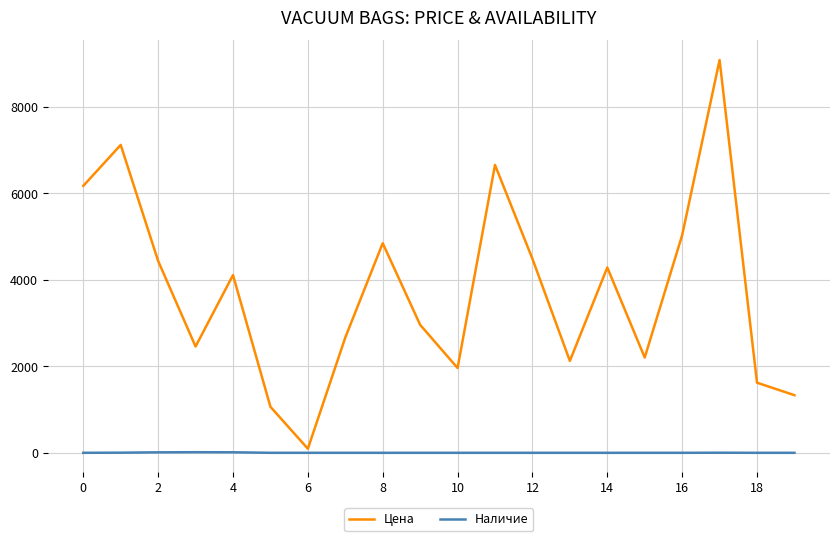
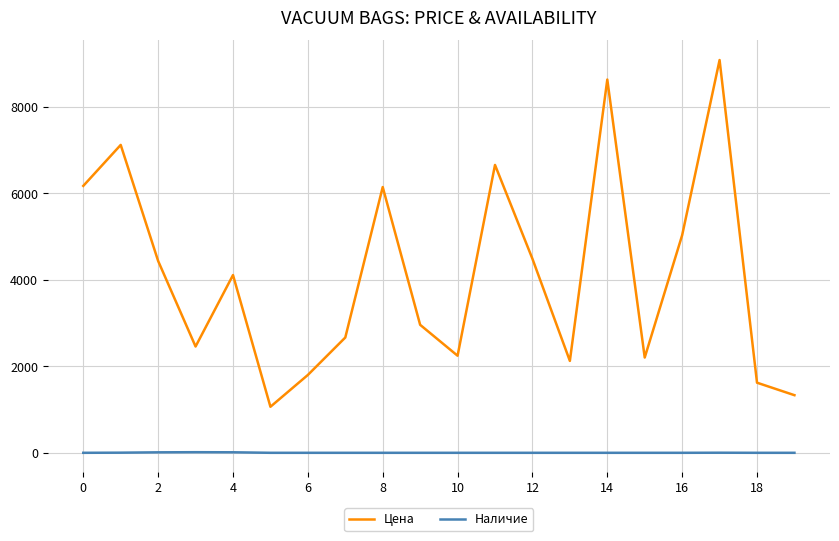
Цена, 6: 100 -> 1800
Цена, 8: 4800 -> 6100
Цена, 10: 2000 -> 2200
Цена, 14: 4300 -> 8600
